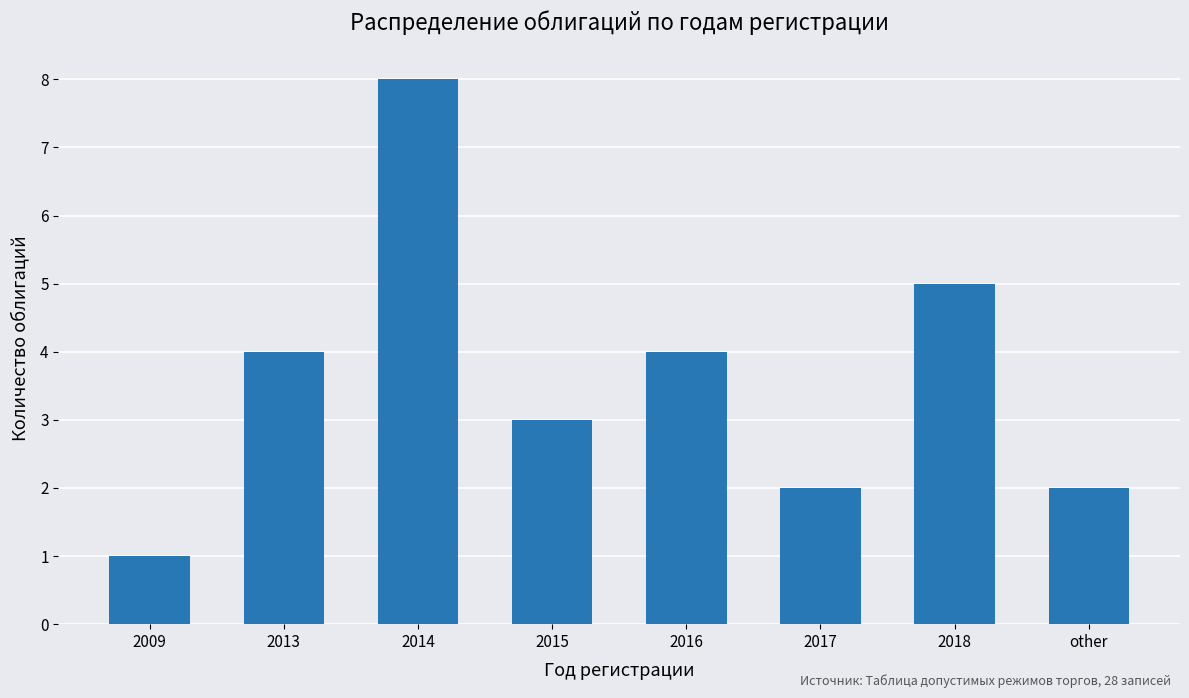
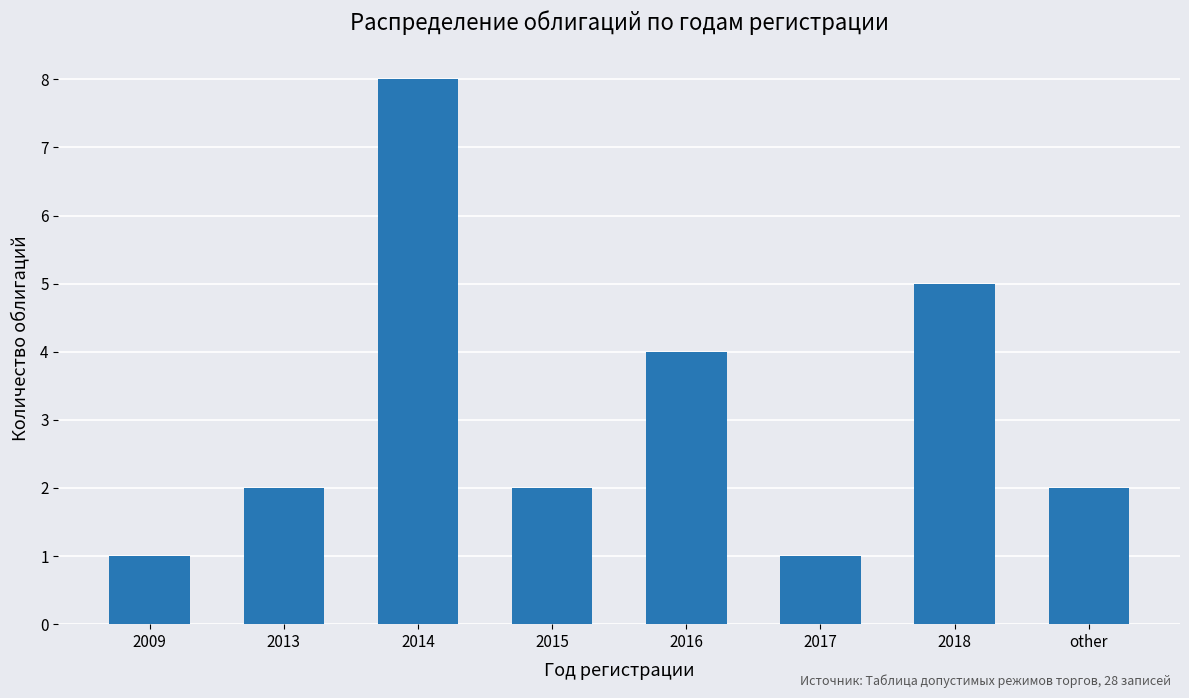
2013: 4 -> 2
2015: 3 -> 2
2017: 2 -> 1
